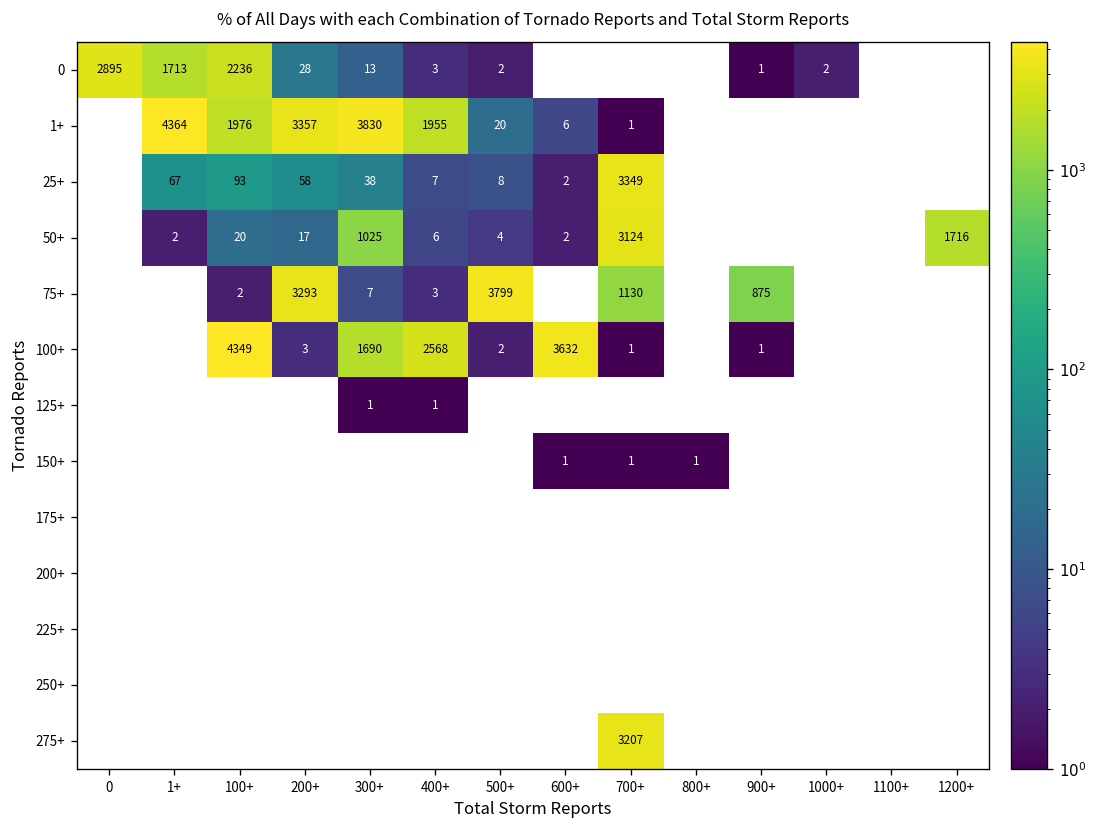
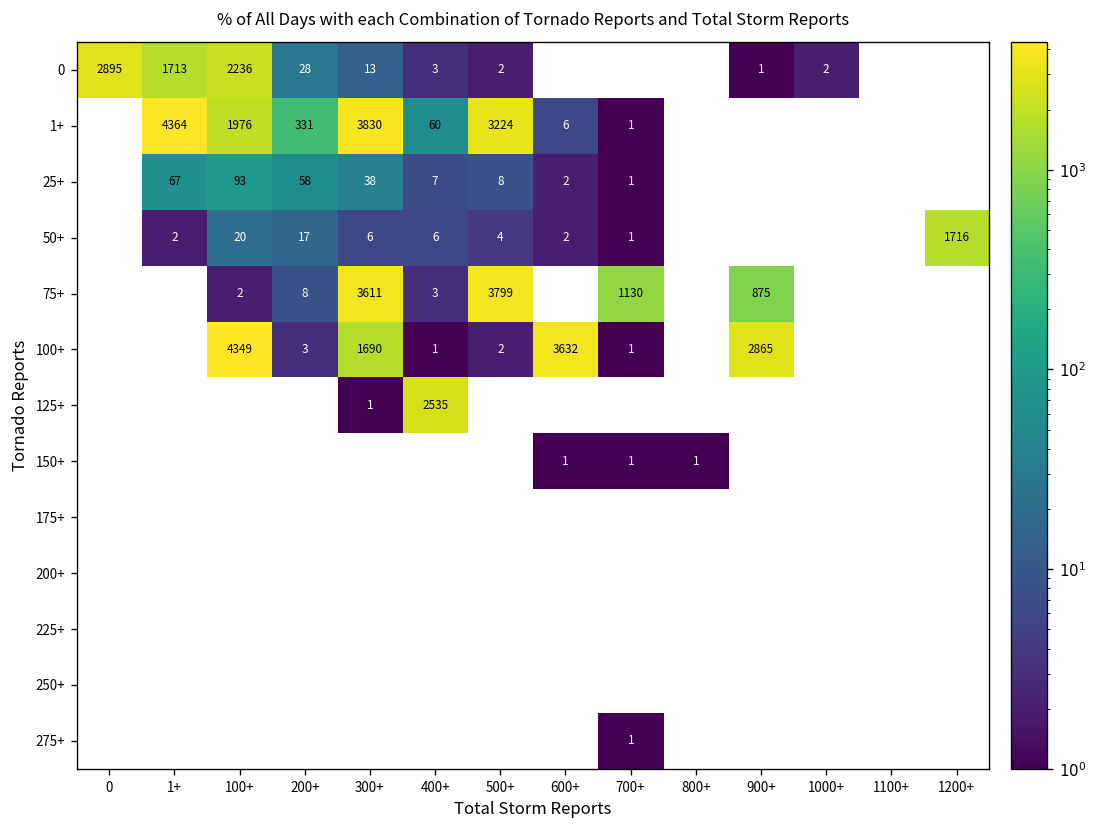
1+, 200+: 3357 -> 331
1+, 400+: 1955 -> 60
1+, 500+: 20 -> 3224
25+, 700+: 3349 -> 1
50+, 300+: 1025 -> 6
50+, 700+: 3124 -> 1
75+, 200+: 3293 -> 8
75+, 300+: 7 -> 3611
100+, 400+: 2568 -> 1
100+, 900+: 1 -> 2865
125+, 400+: 1 -> 2535
275+, 700+: 3207 -> 1
